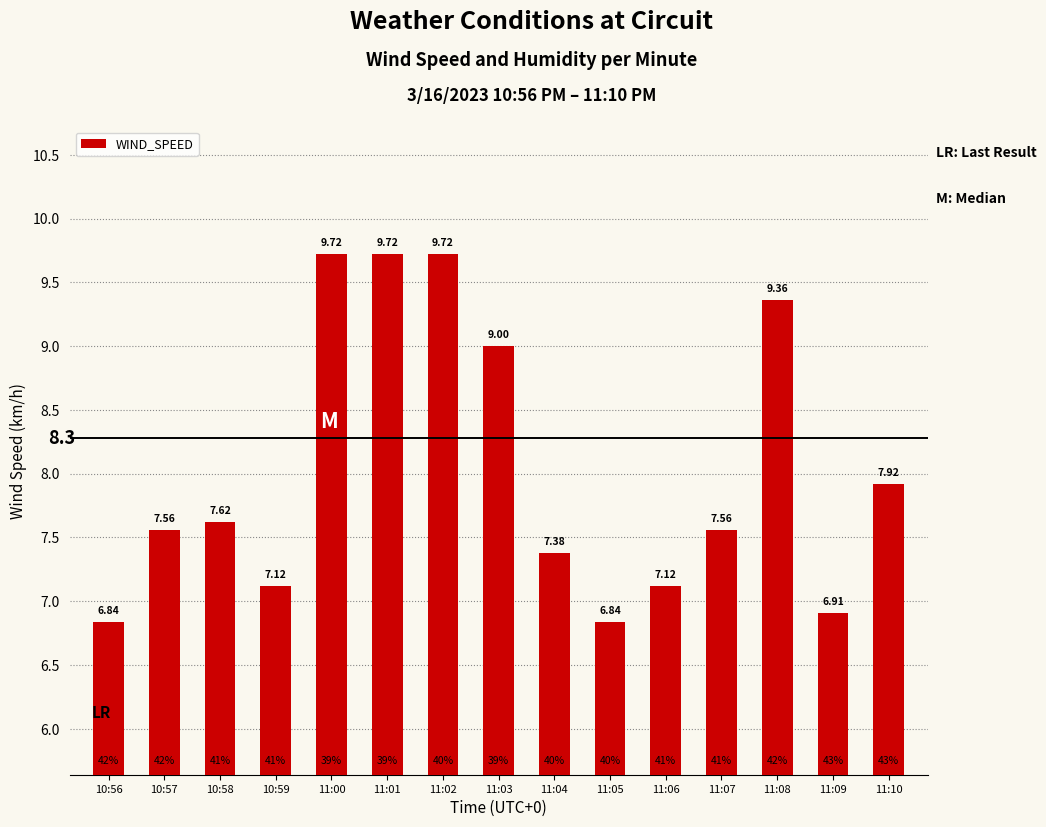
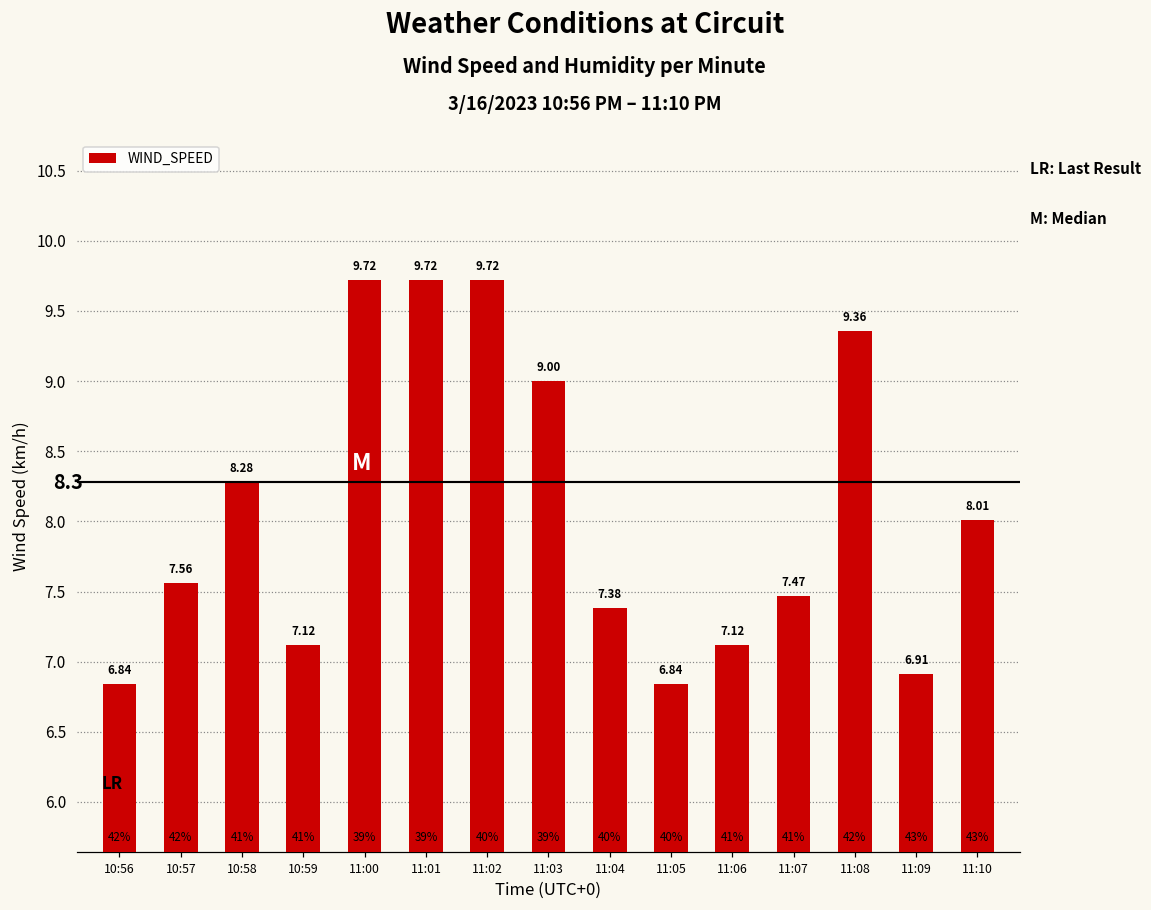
10:58: 7.62 -> 8.28
11:07: 7.56 -> 7.47
11:10: 7.92 -> 8.01
